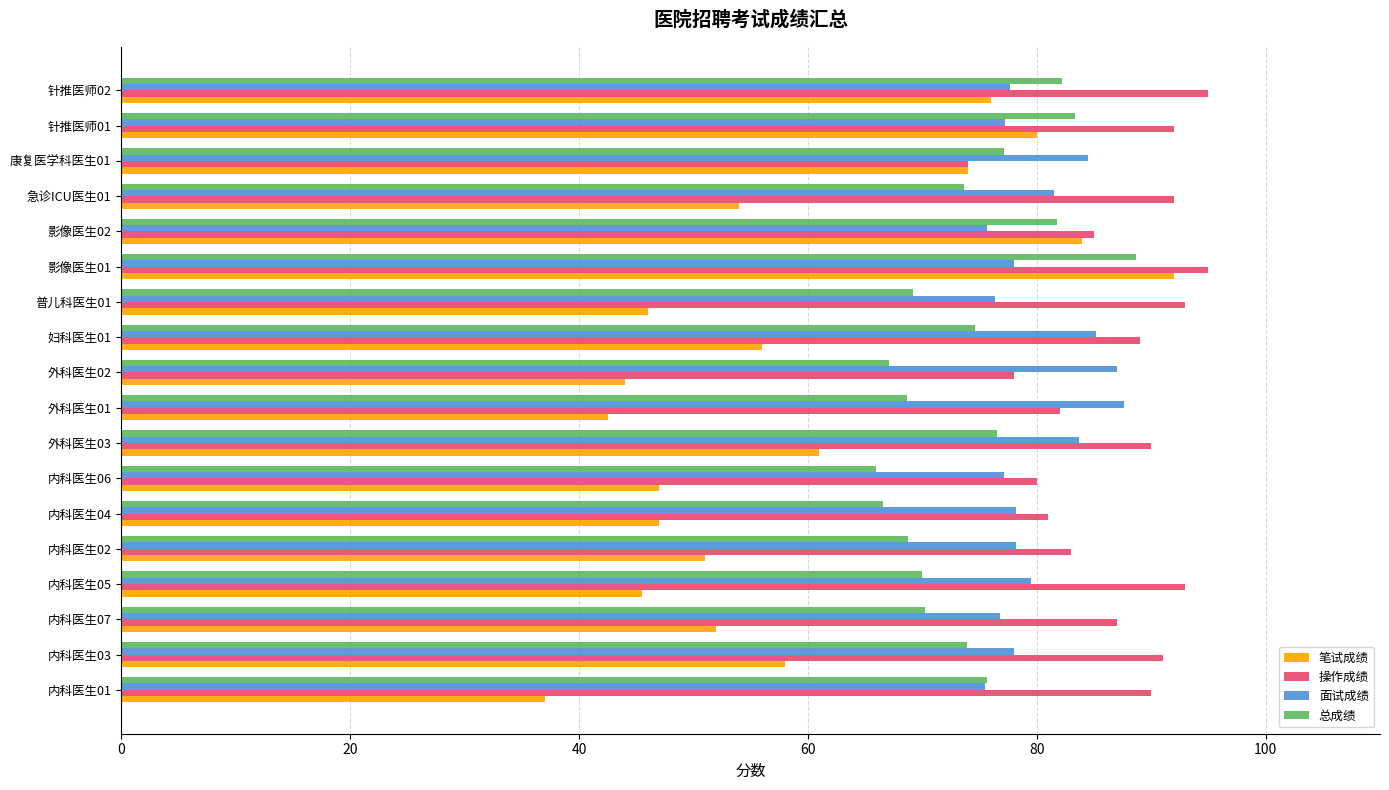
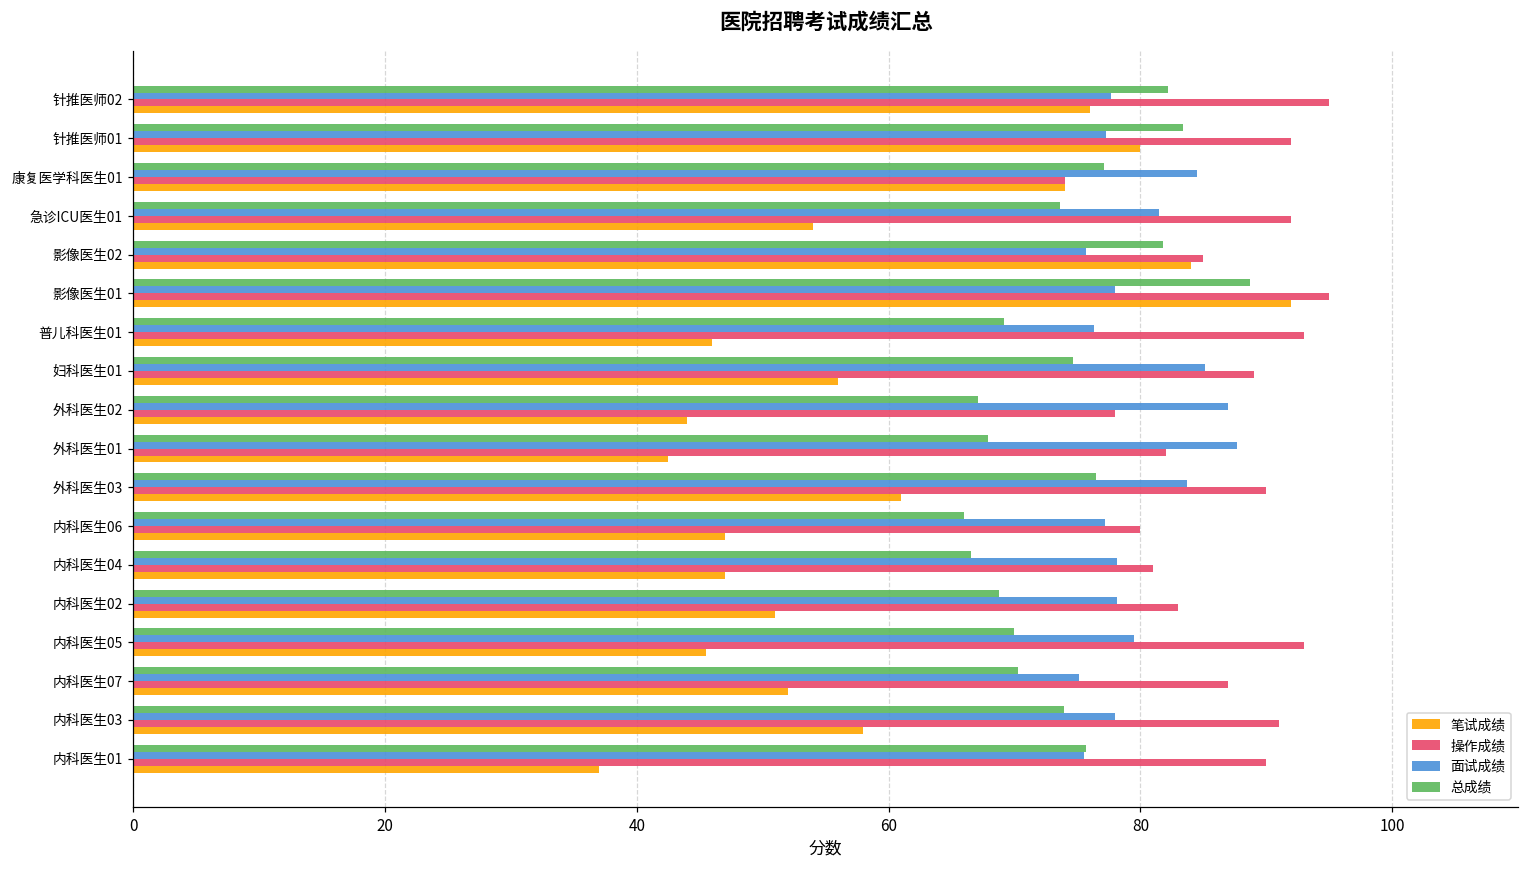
总成绩, 外科医生01: 68.6 -> 67.9
面试成绩, 内科医生07: 76.8 -> 75.1
